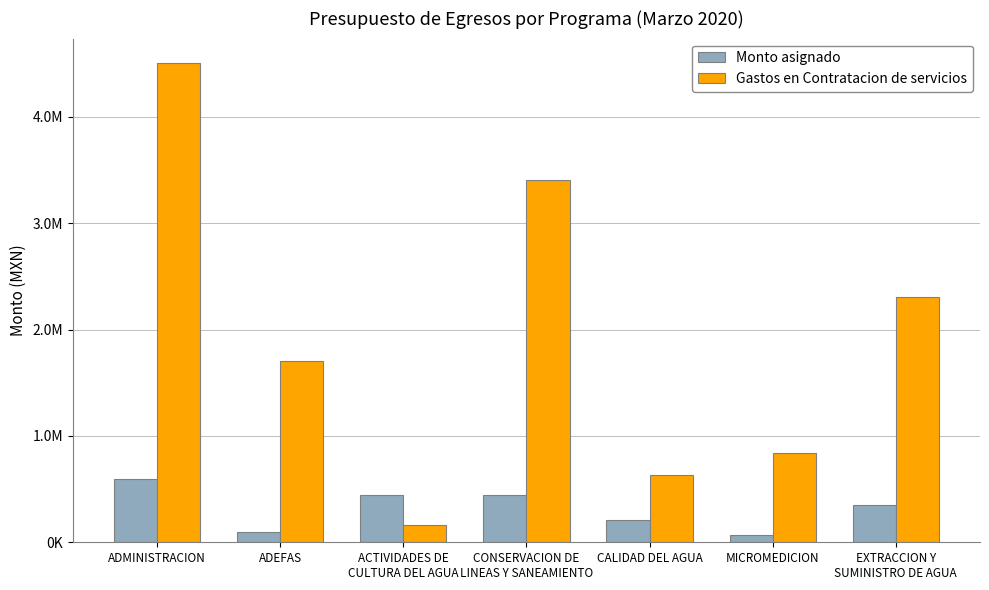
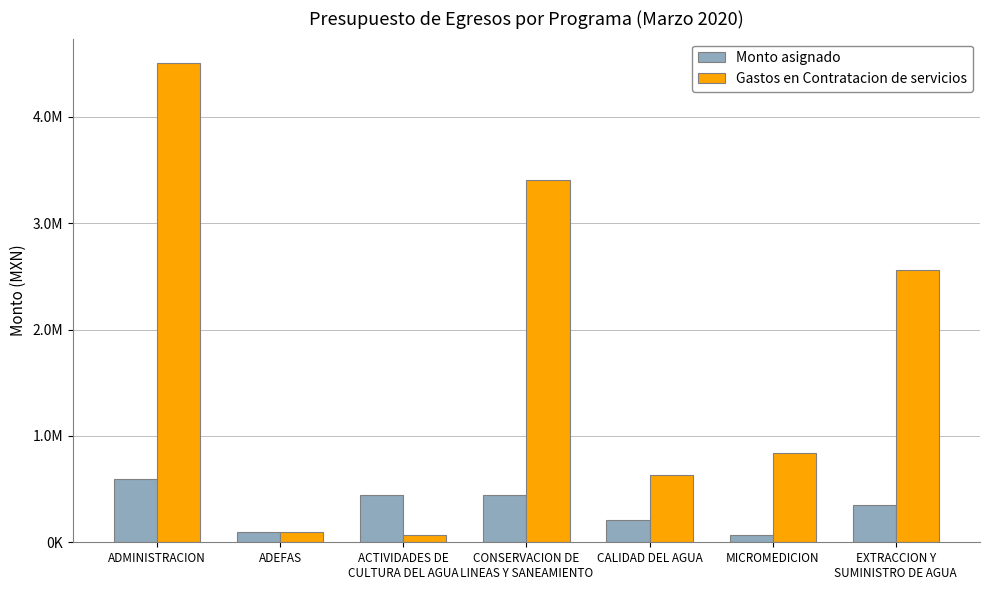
Gastos en Contratacion de servicios, ADEFAS: 1710000 -> 100000
Gastos en Contratacion de servicios, ACTIVIDADES DE CULTURA DEL AGUA: 160000 -> 70000
Gastos en Contratacion de servicios, EXTRACCION Y SUMINISTRO DE AGUA: 2310000 -> 2560000
